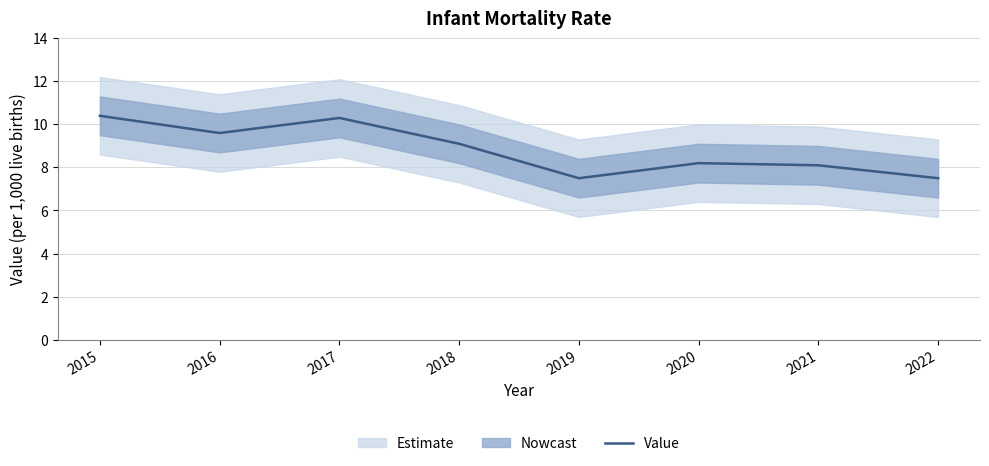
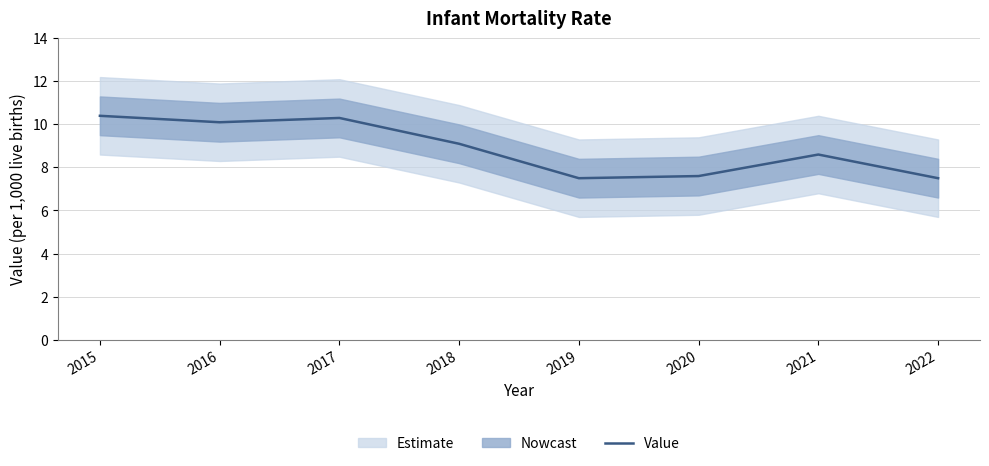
Value, 2016: 9.6 -> 10.1
Value, 2020: 8.2 -> 7.6
Value, 2021: 8.1 -> 8.6
